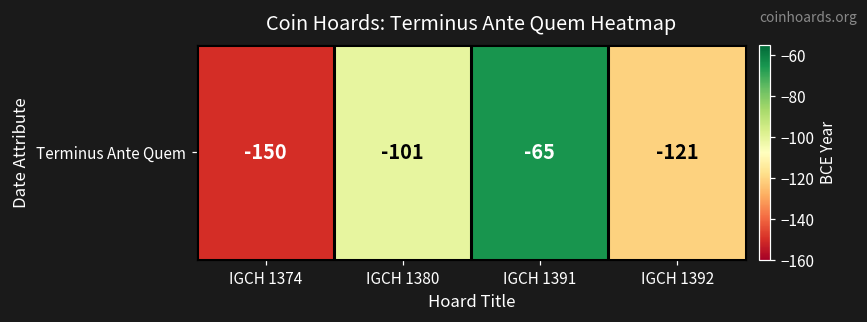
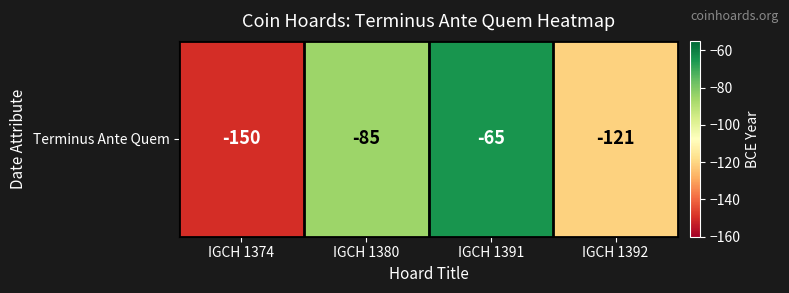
Terminus Ante Quem, IGCH 1380: -101 -> -85
